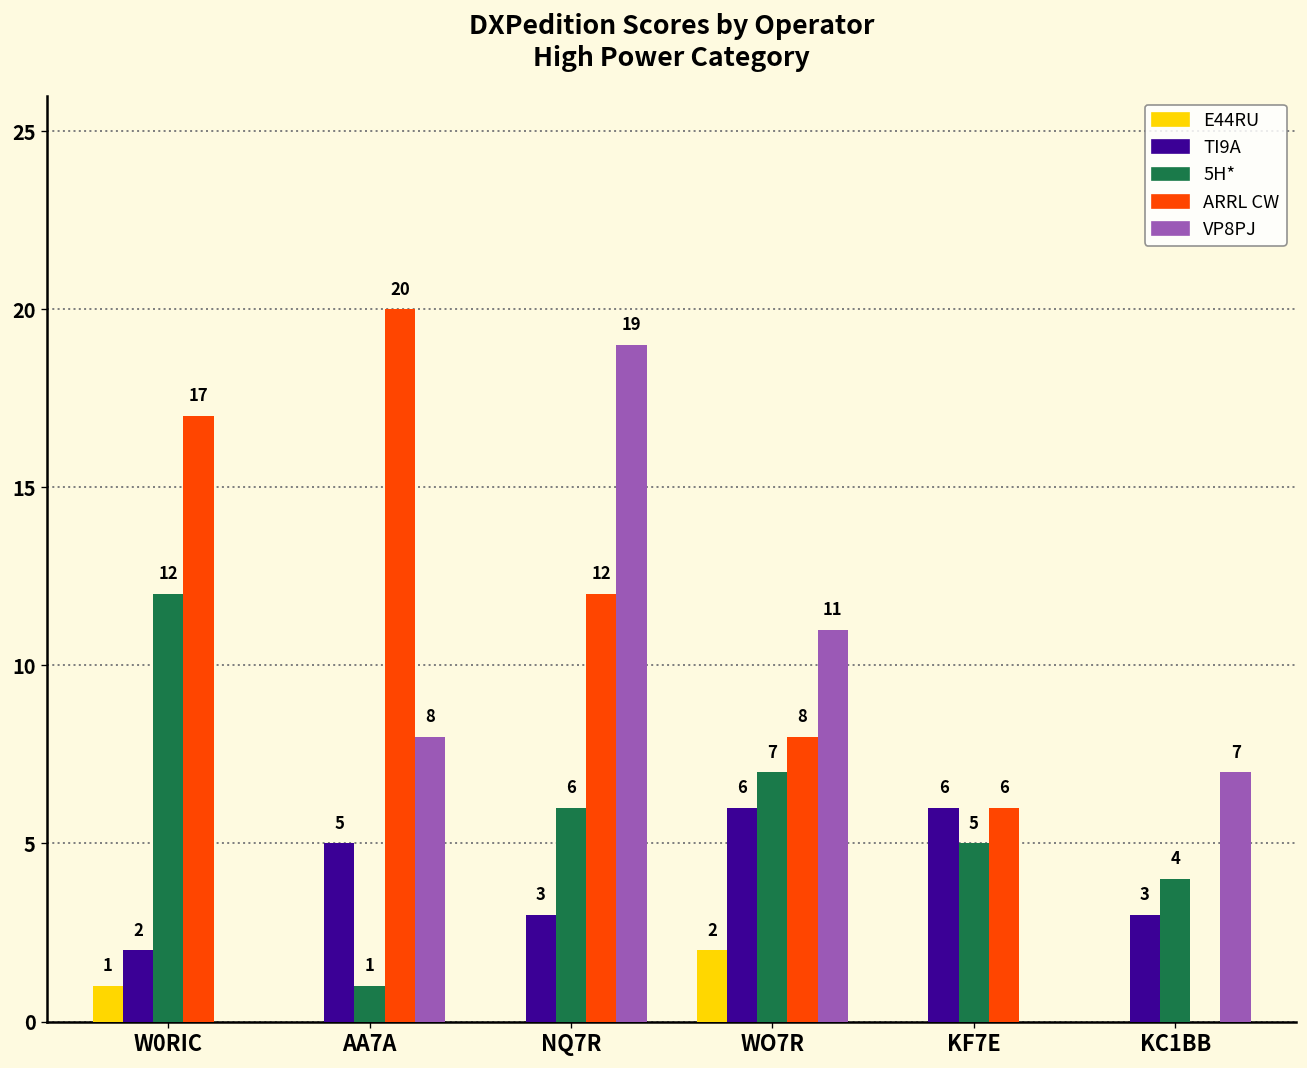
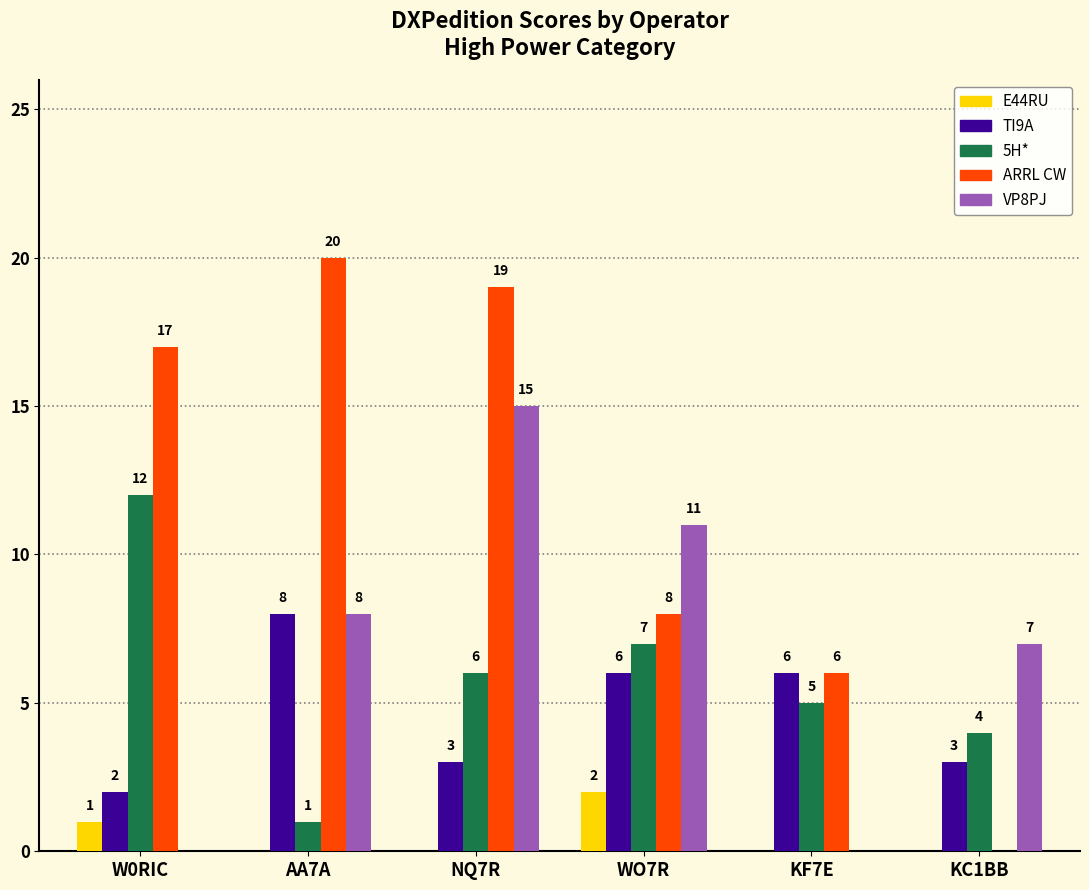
TI9A, AA7A: 5 -> 8
ARRL CW, NQ7R: 12 -> 19
VP8PJ, NQ7R: 19 -> 15
